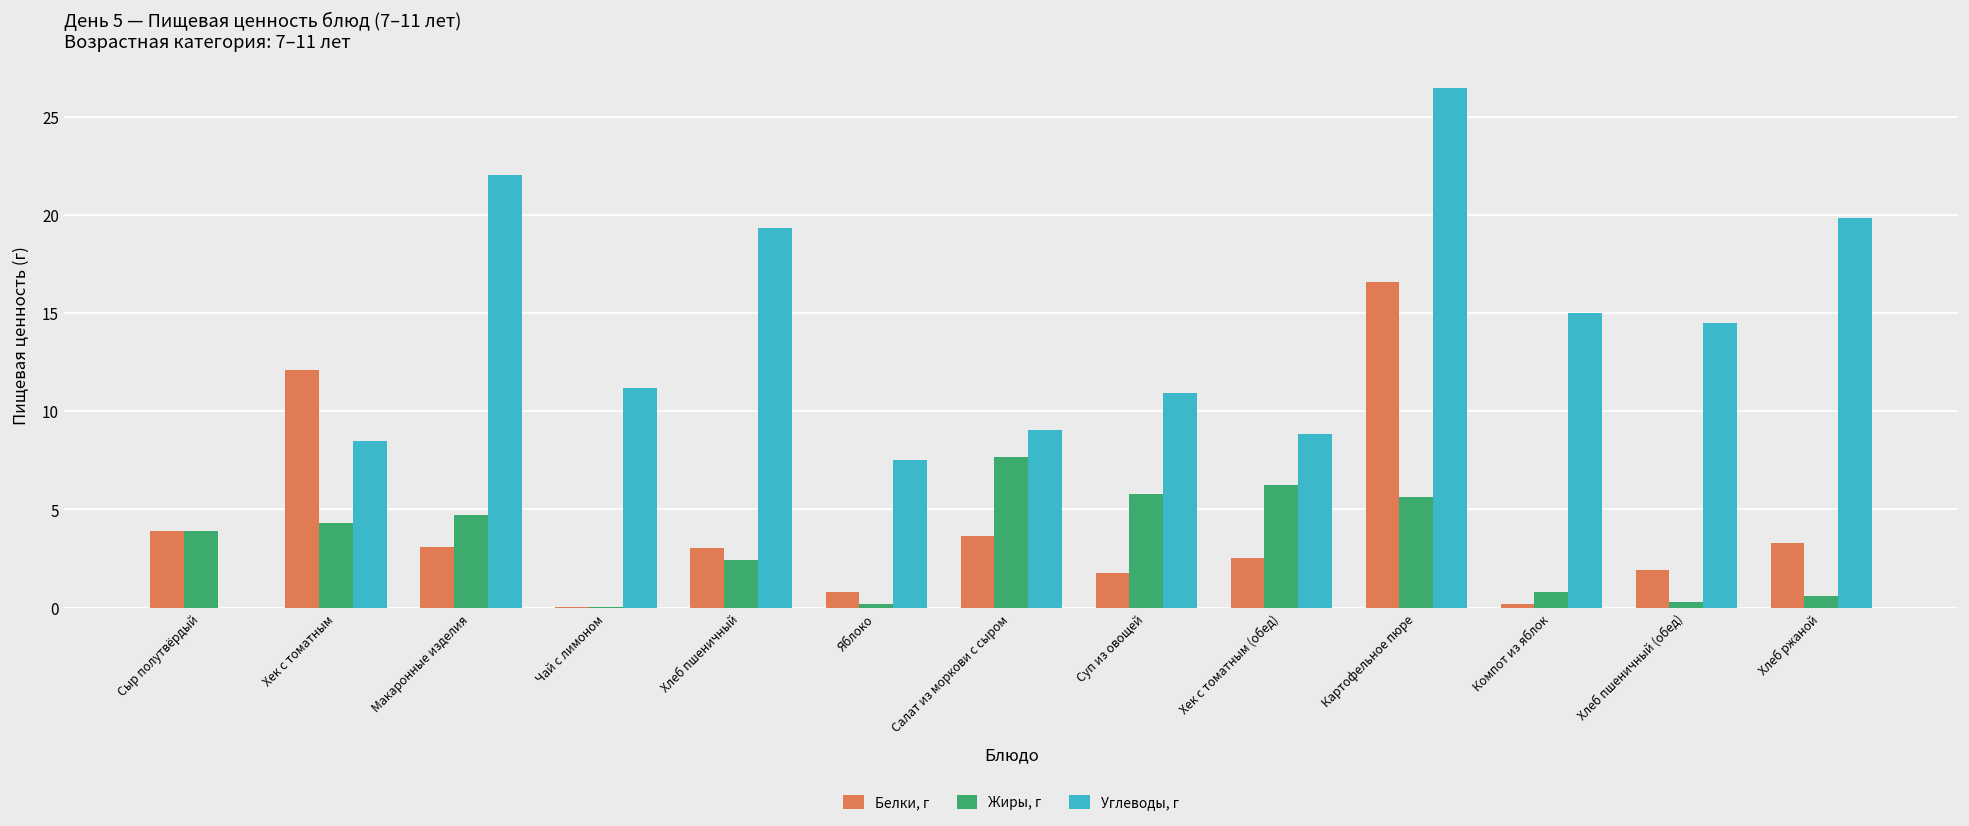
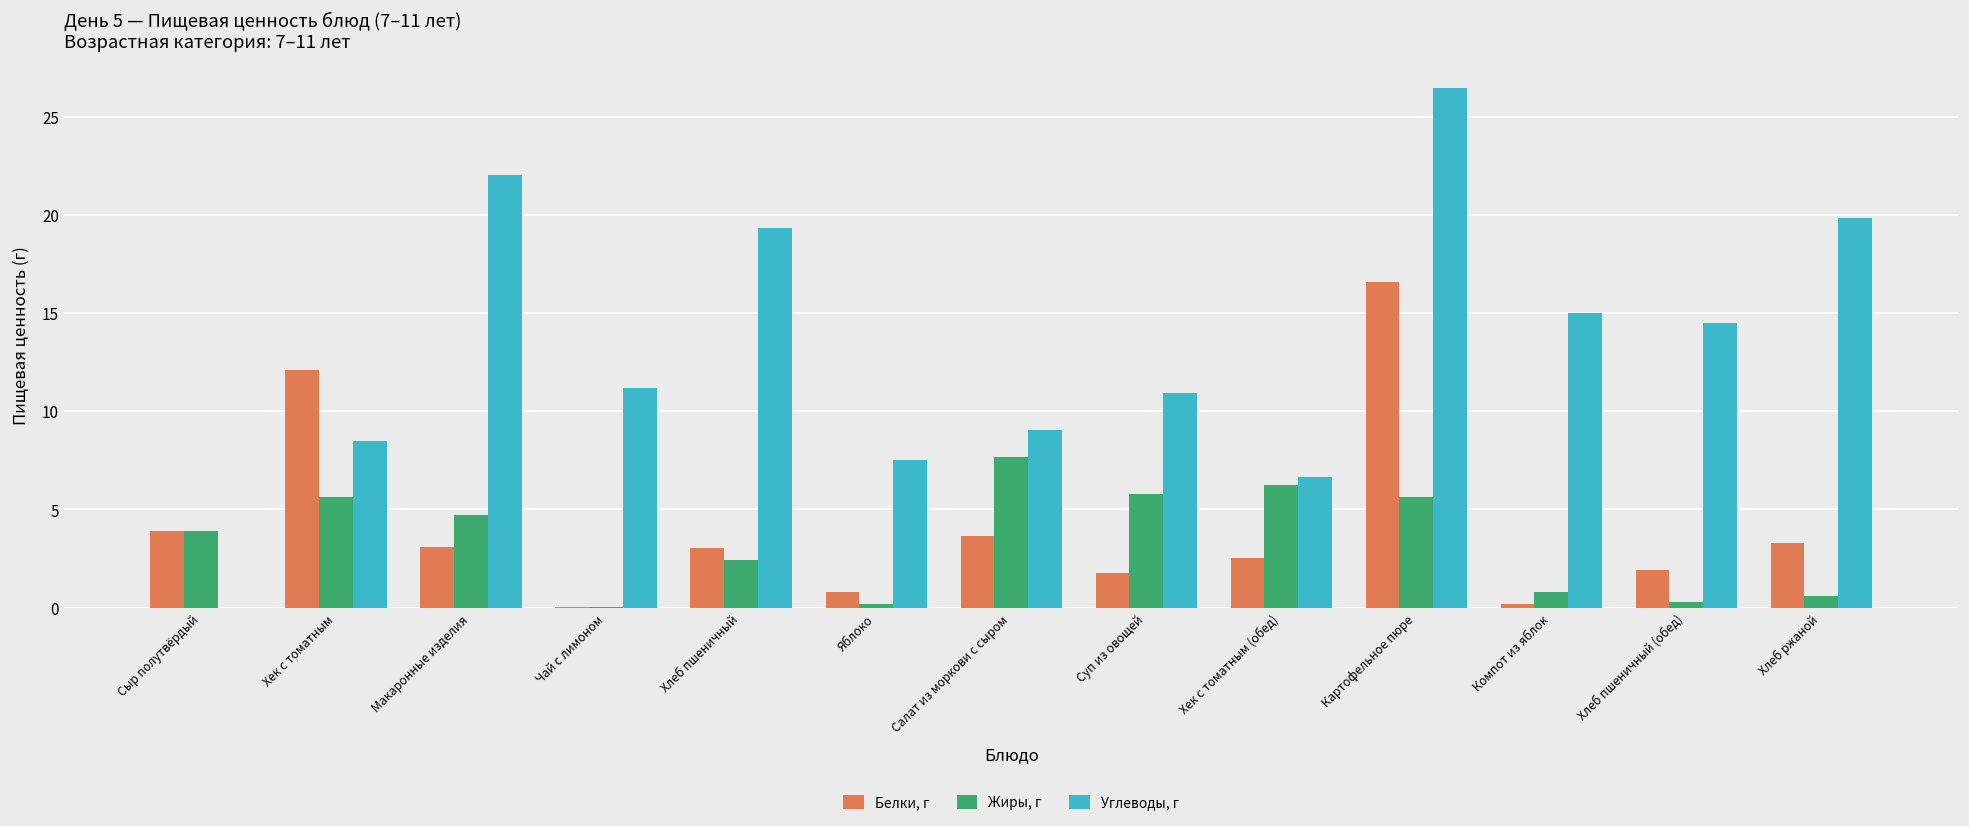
Жиры, г, Хек с томатным: 4.3 -> 5.6
Углеводы, г, Хек с томатным (обед): 8.8 -> 6.7
